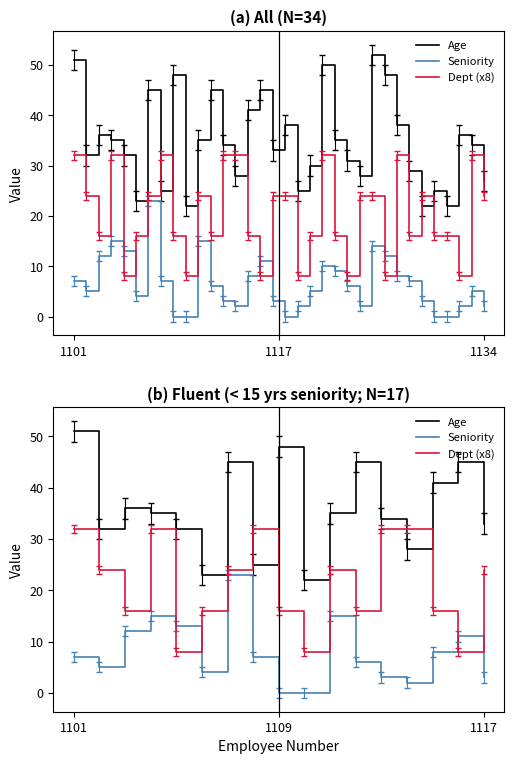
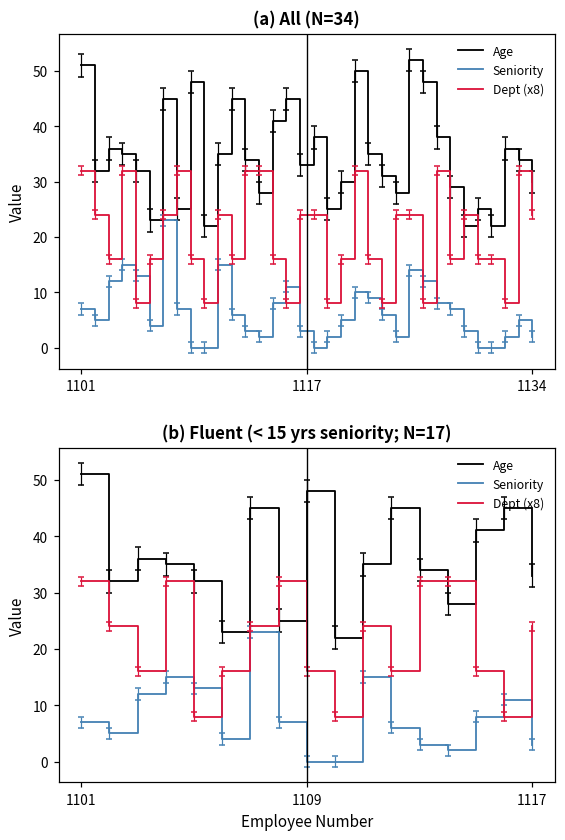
(a) All (N=34), Age, 1134: 27 -> 30
